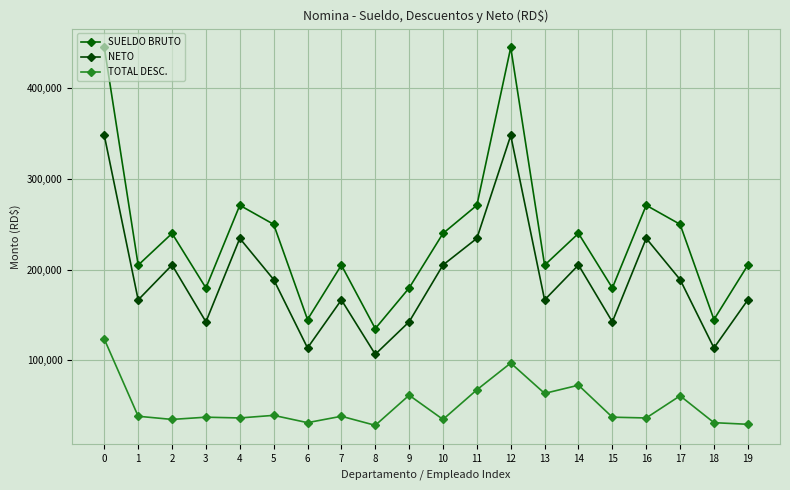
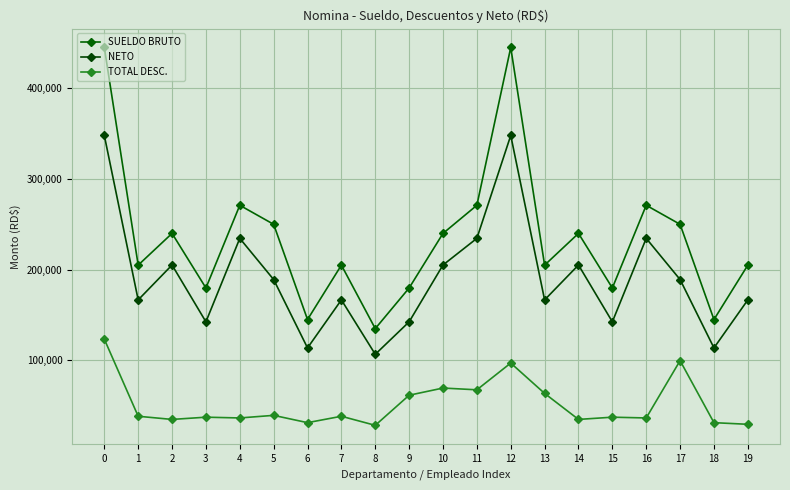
TOTAL DESC., 10: 30,000 -> 70,000
TOTAL DESC., 14: 70,000 -> 30,000
TOTAL DESC., 17: 60,000 -> 100,000
